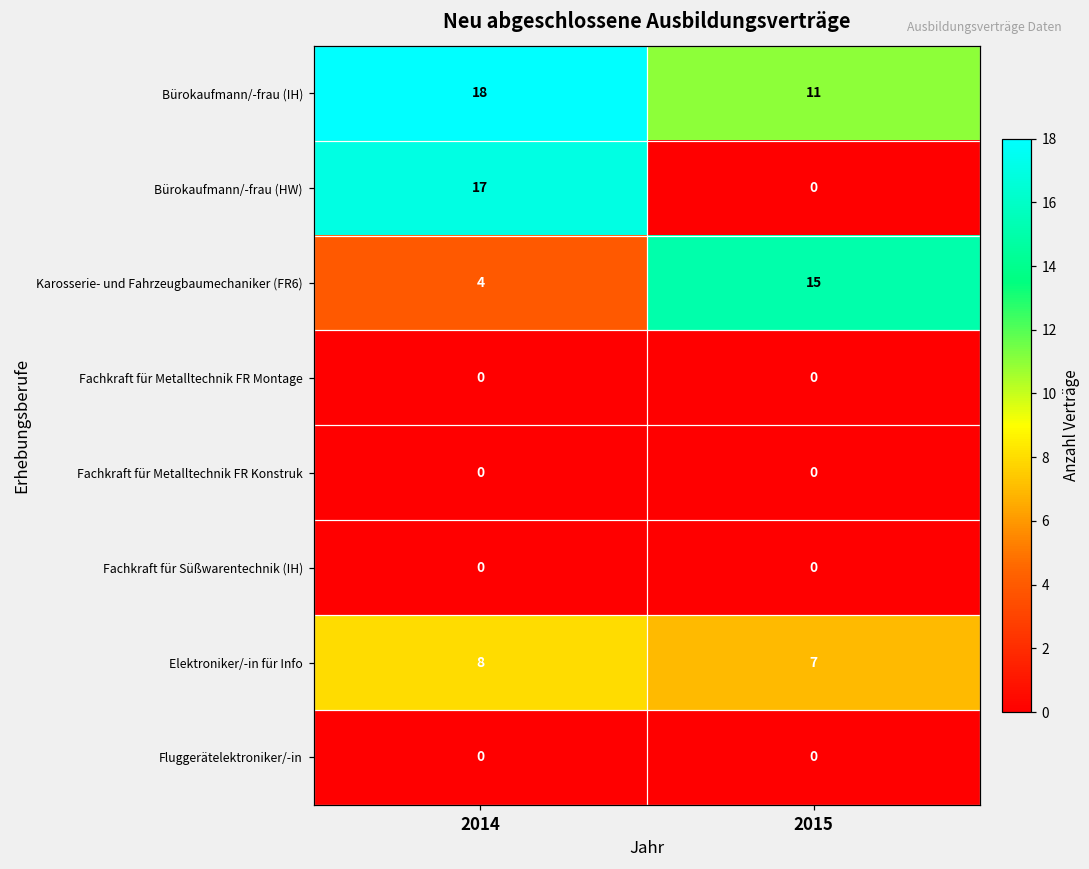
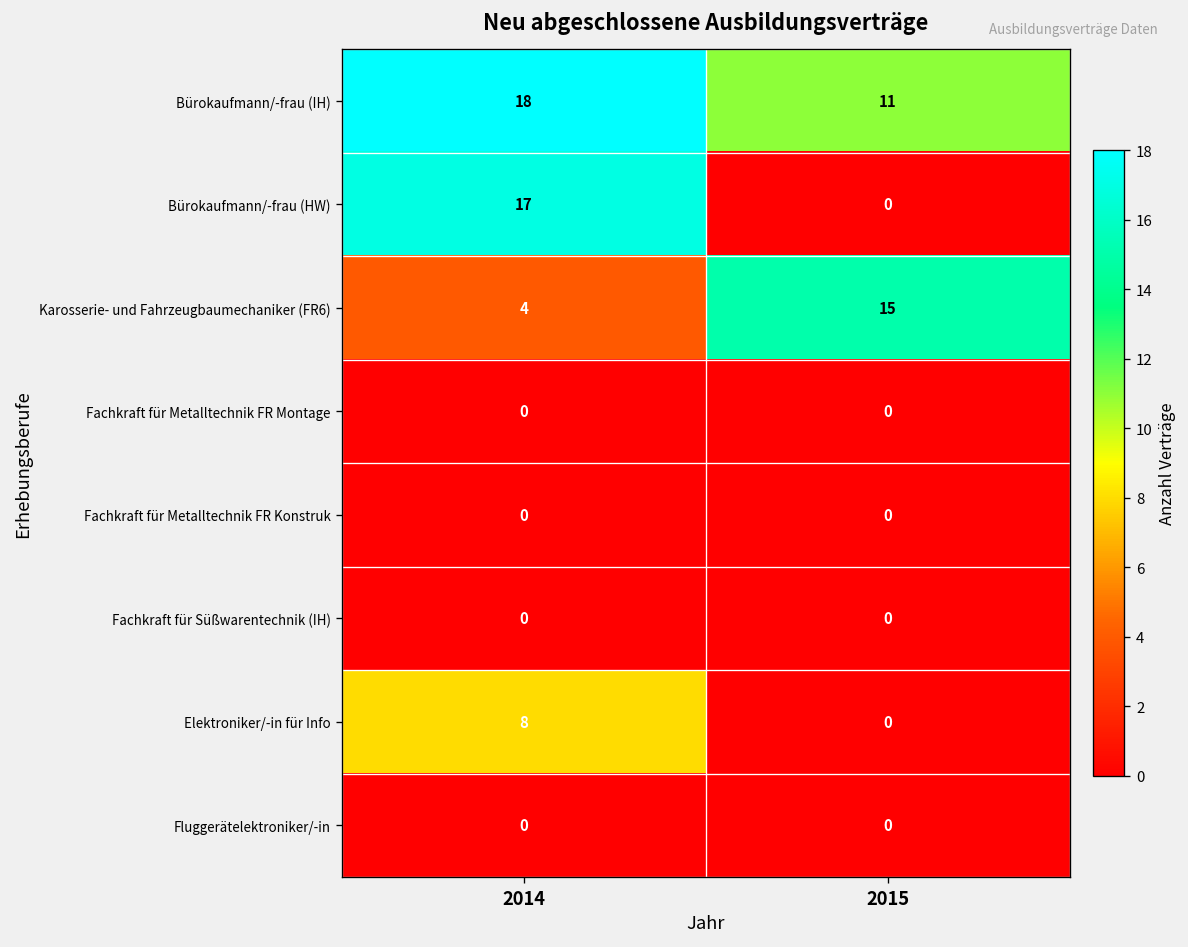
Elektroniker/-in für Info, 2015: 7 -> 0
